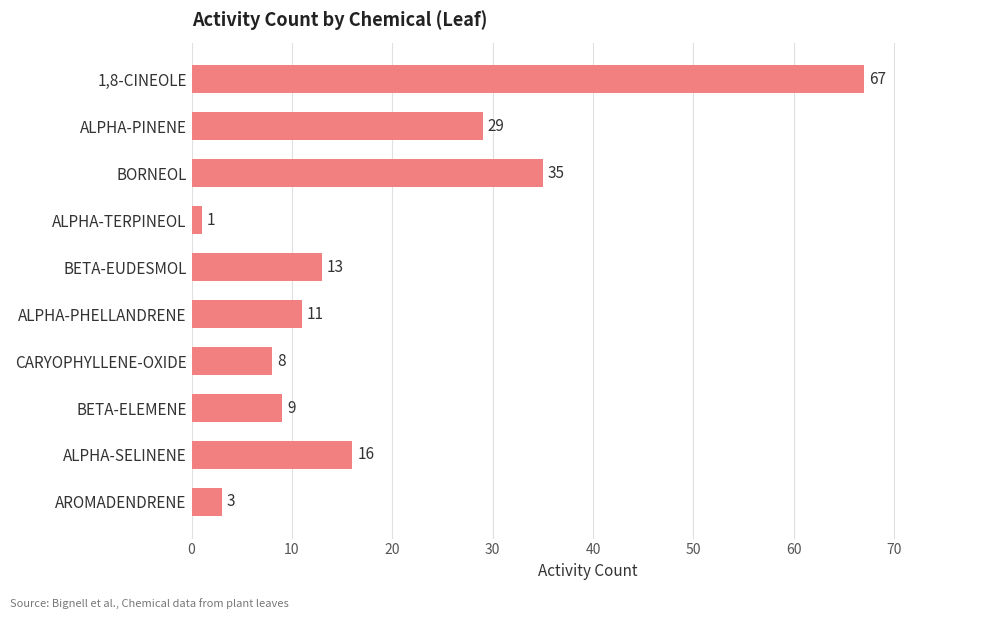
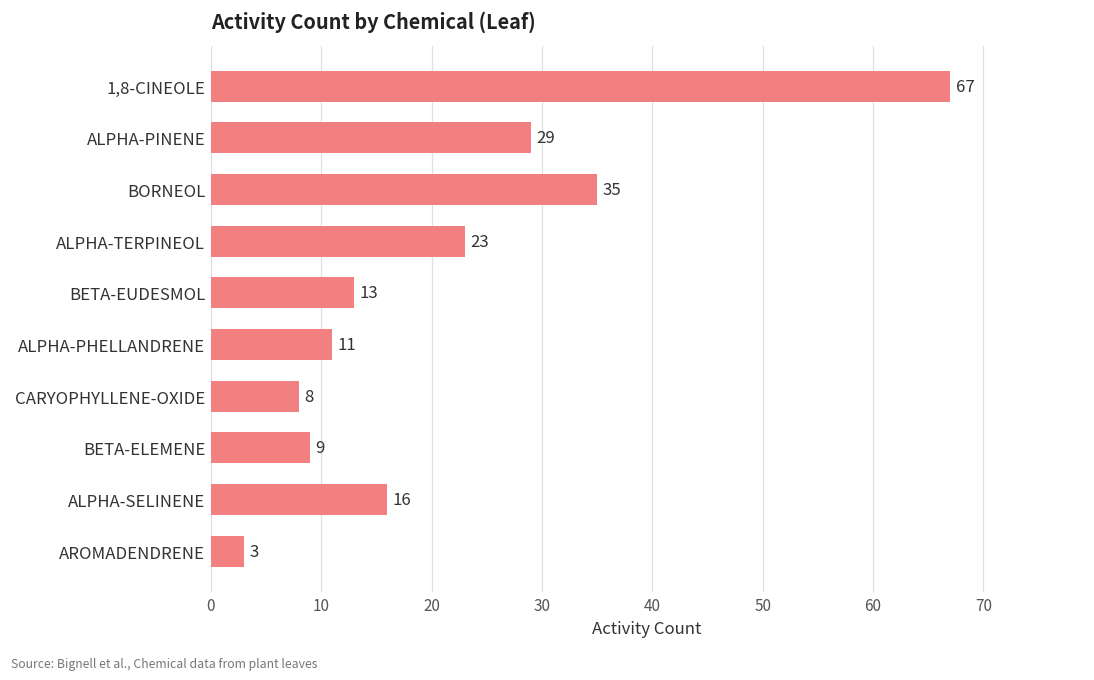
ALPHA-TERPINEOL: 1 -> 23
